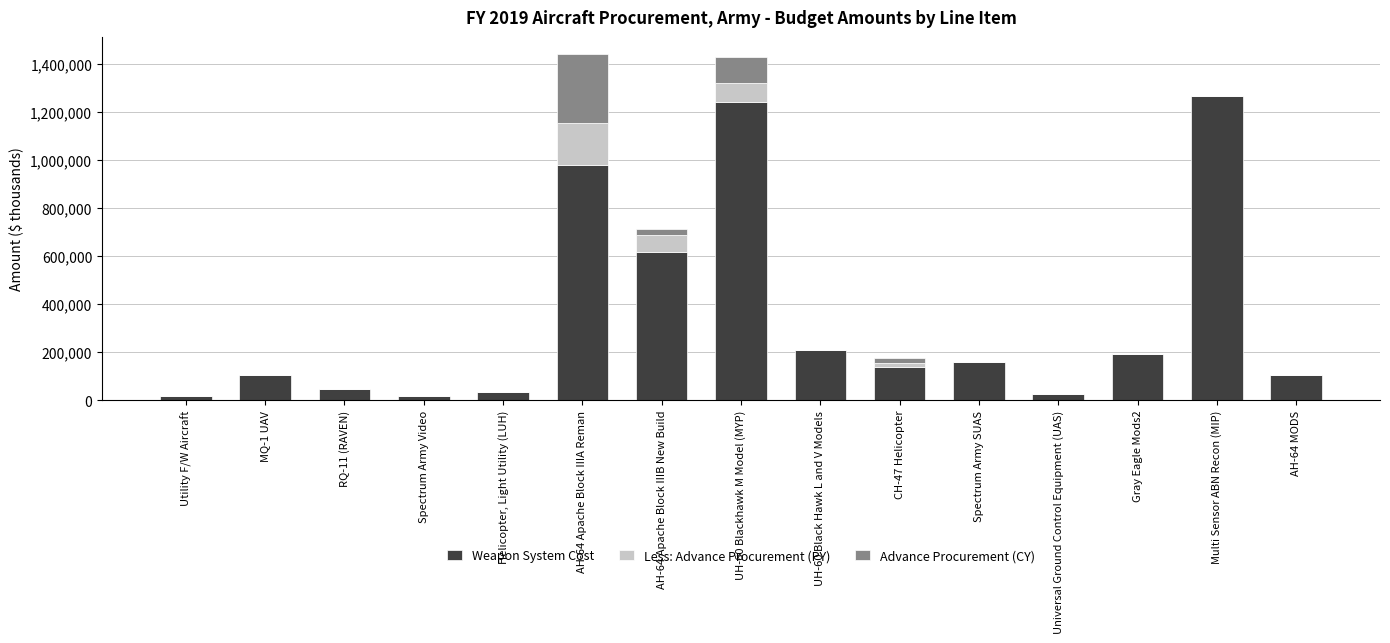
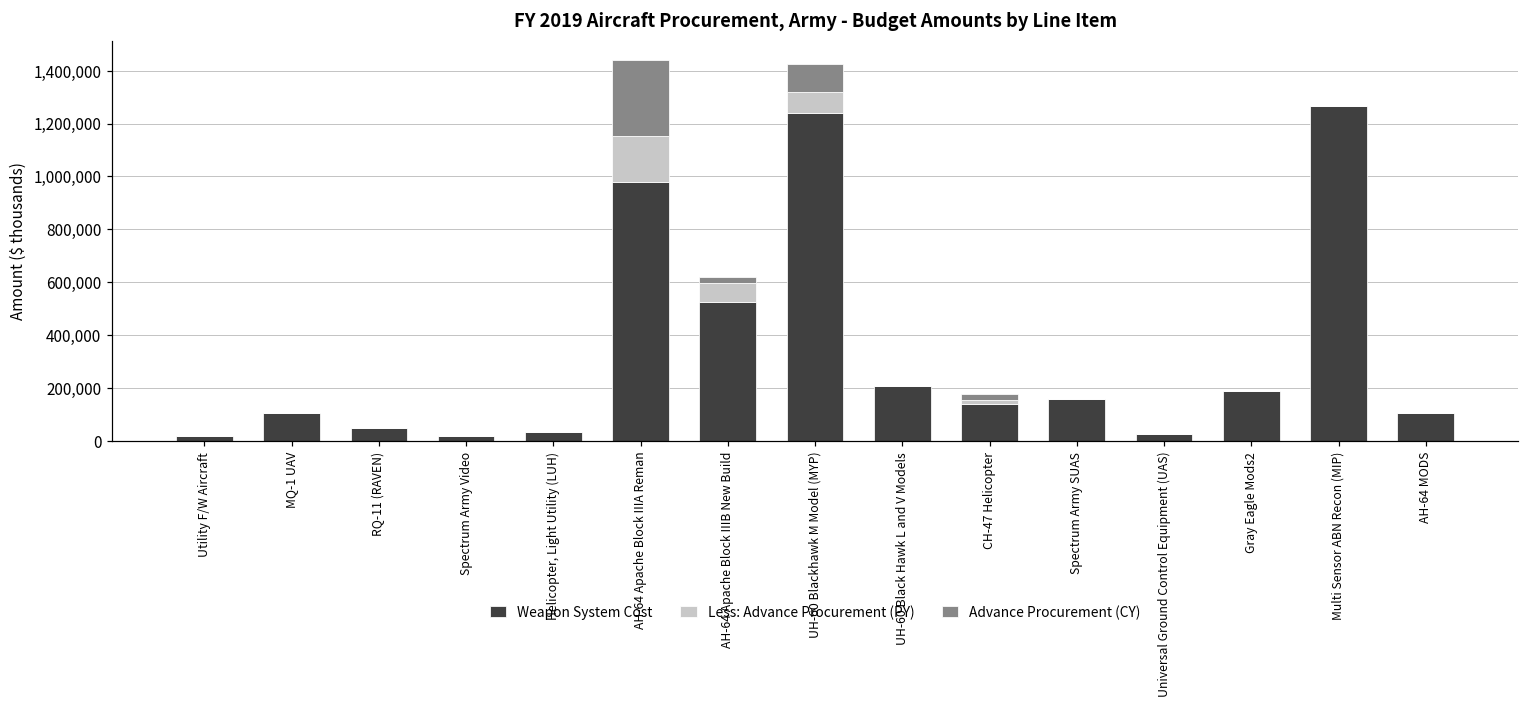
Weapon System Cost, AH-64 Apache Block IIIB New Build: 620,000 -> 520,000
